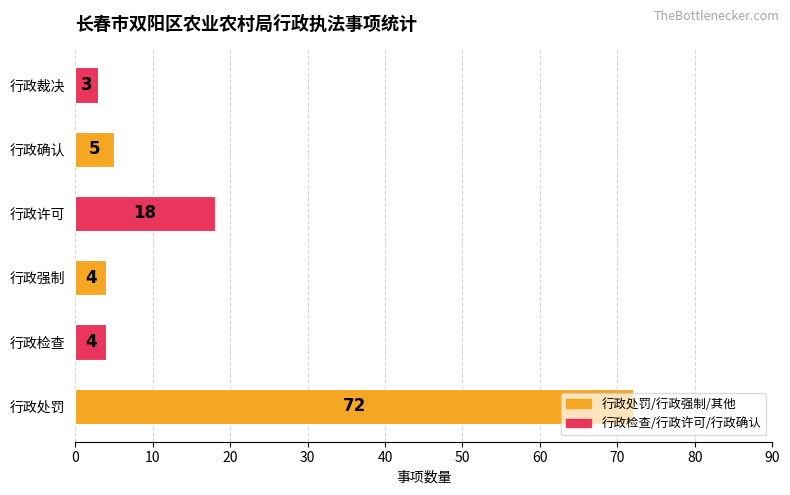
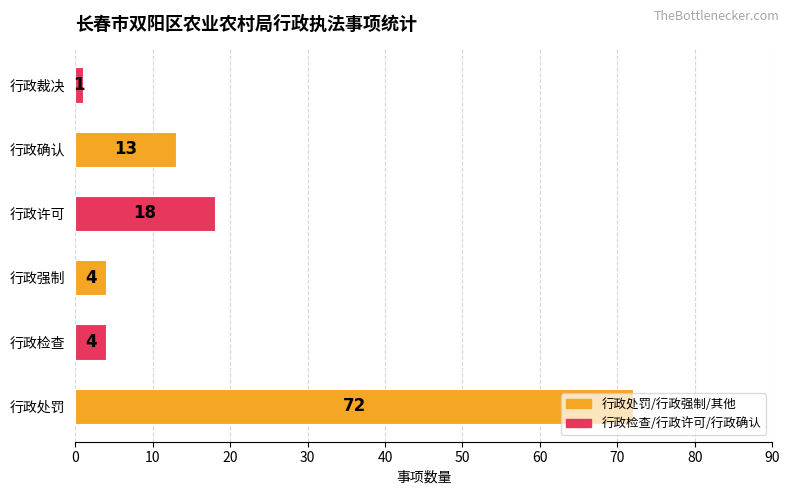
行政裁决: 3 -> 1
行政确认: 5 -> 13
